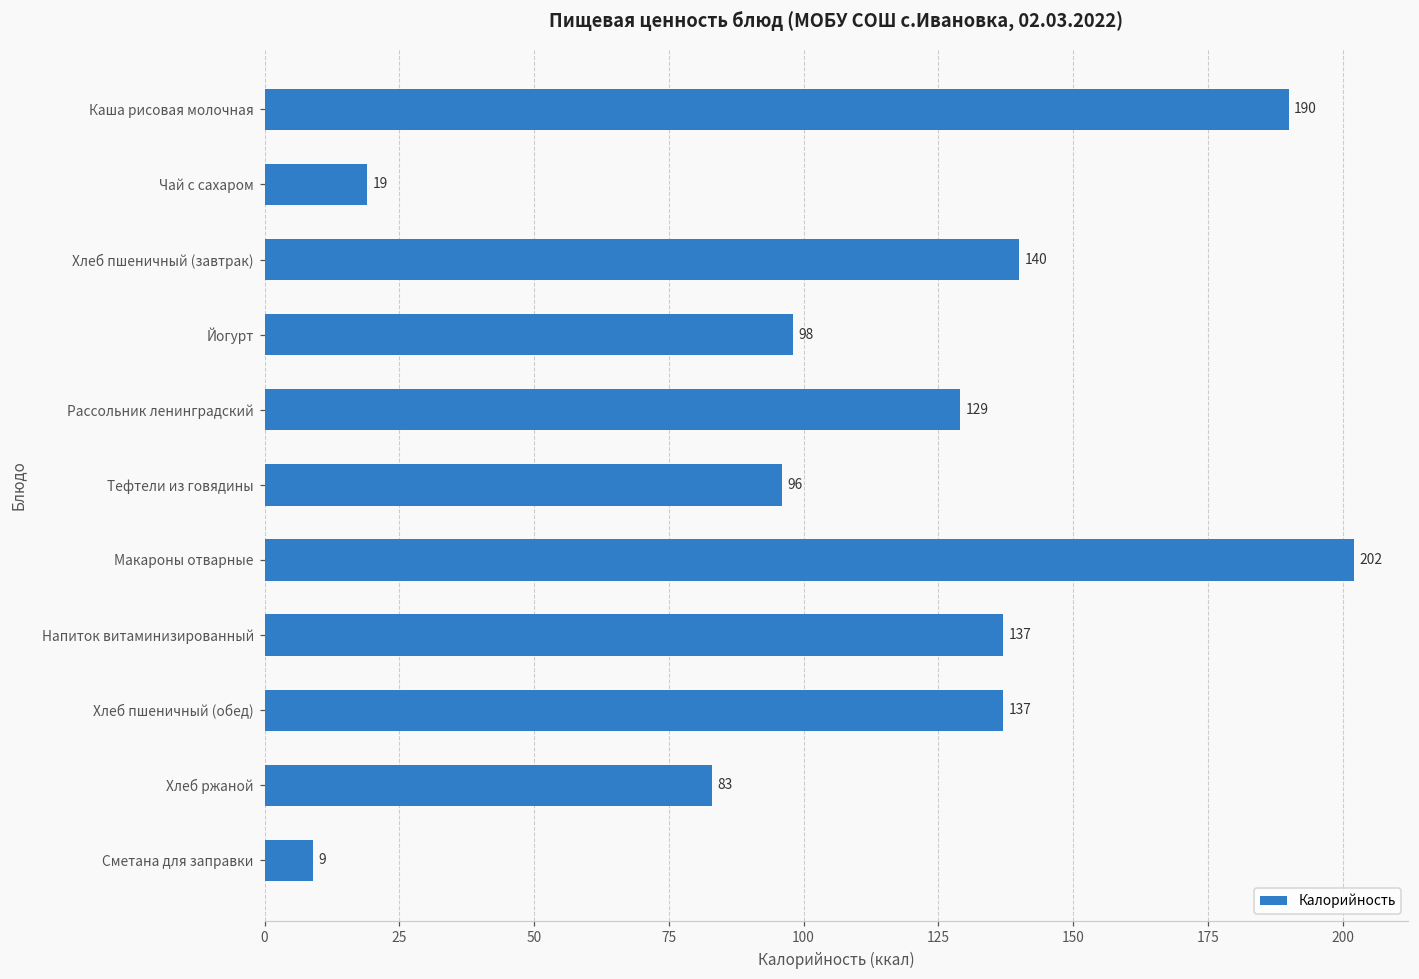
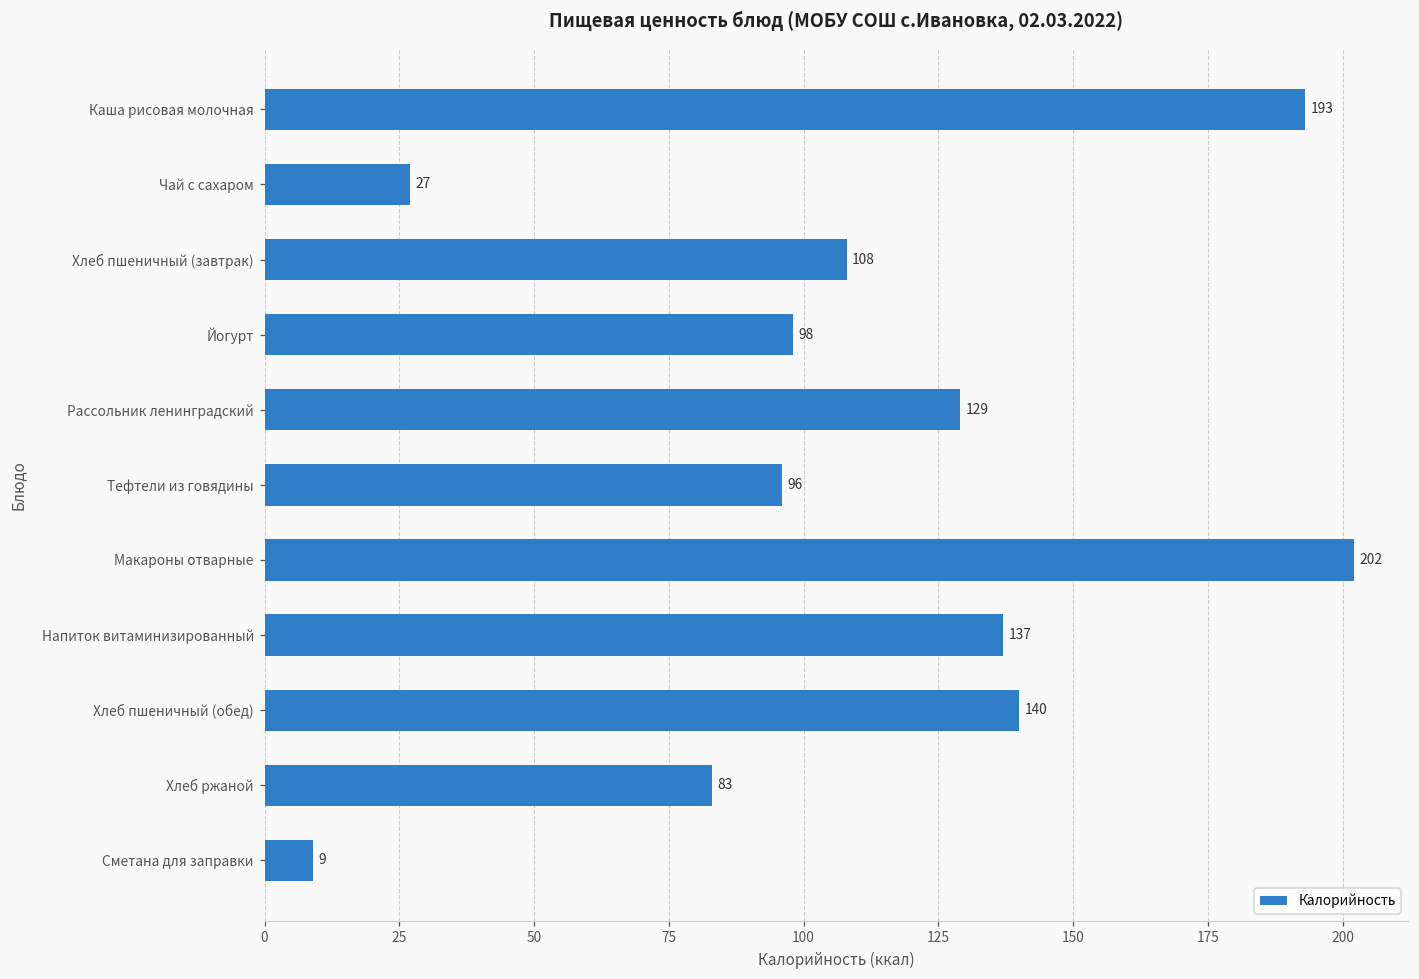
Каша рисовая молочная: 190 -> 193
Чай с сахаром: 19 -> 27
Хлеб пшеничный (завтрак): 140 -> 108
Хлеб пшеничный (обед): 137 -> 140
